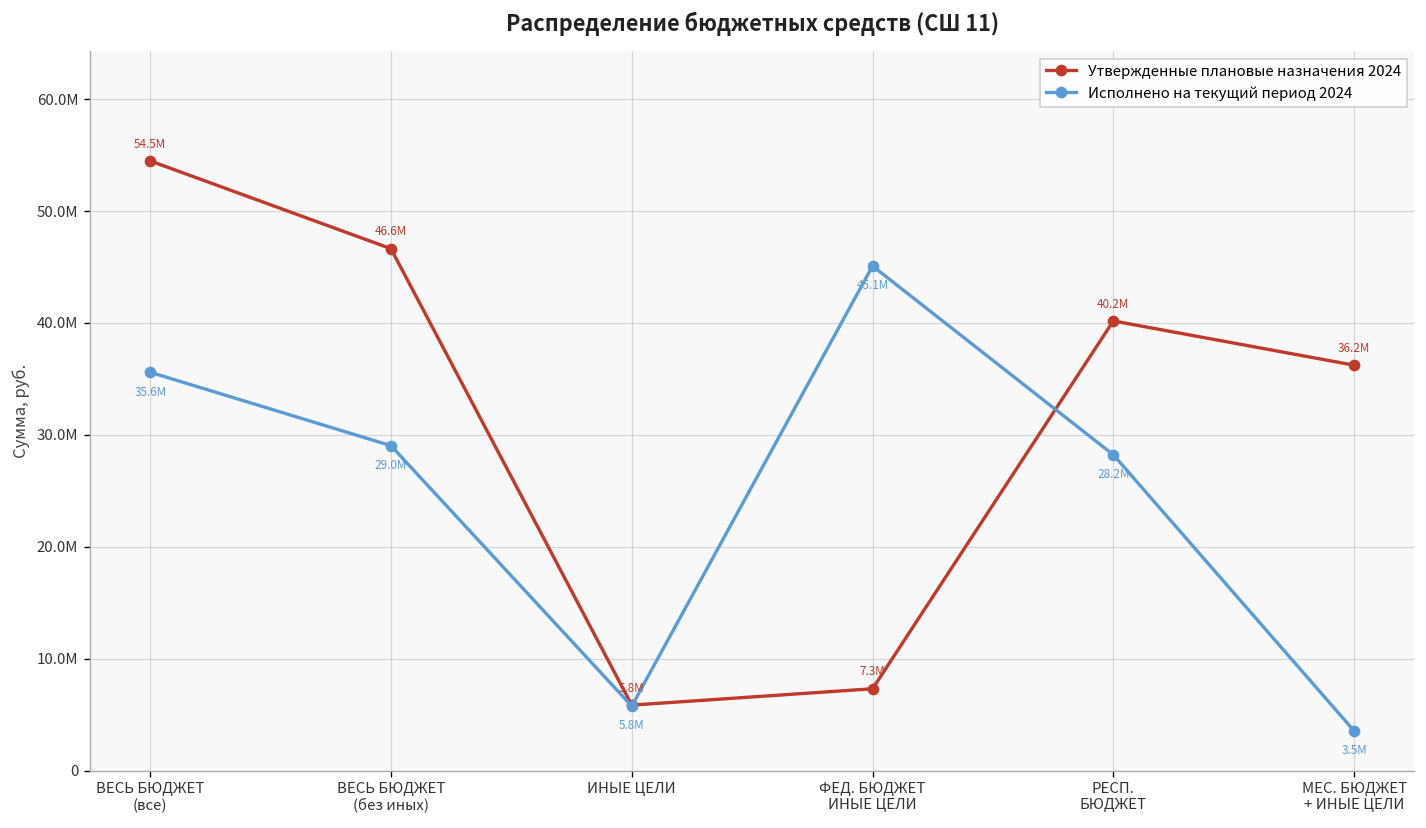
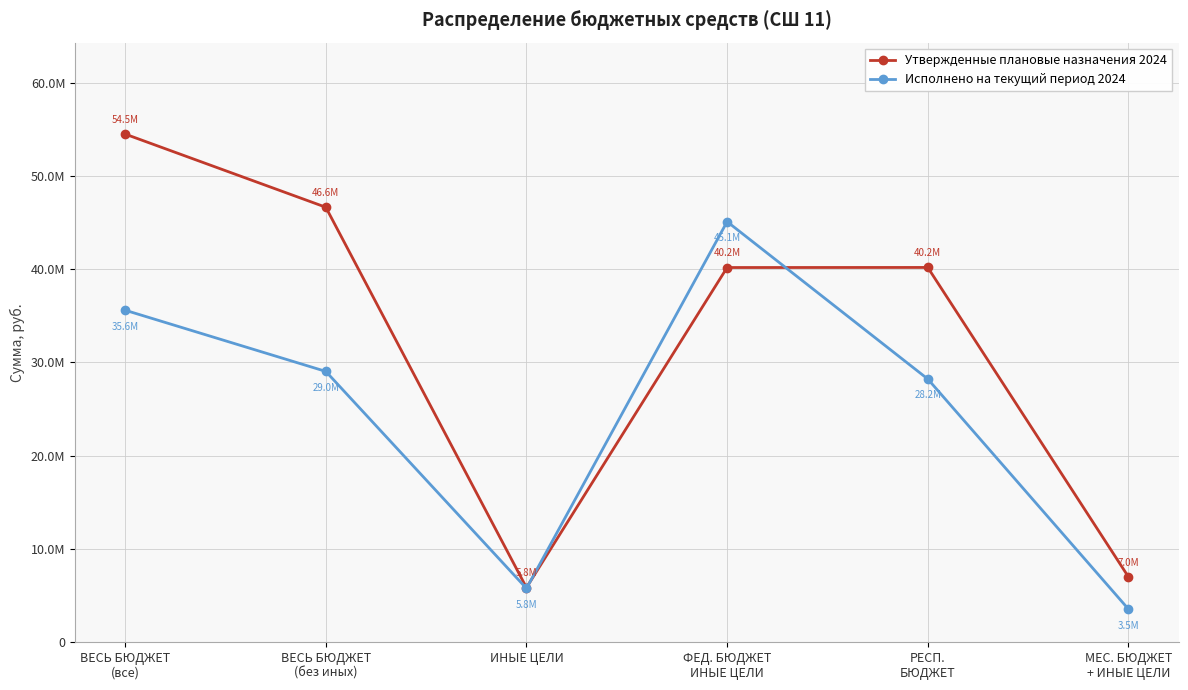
Утвержденные плановые назначения 2024, ФЕД. БЮДЖЕТ ИНЫЕ ЦЕЛИ: 7.3M -> 40.2M
Утвержденные плановые назначения 2024, МЕС. БЮДЖЕТ + ИНЫЕ ЦЕЛИ: 36.2M -> 7.0M
